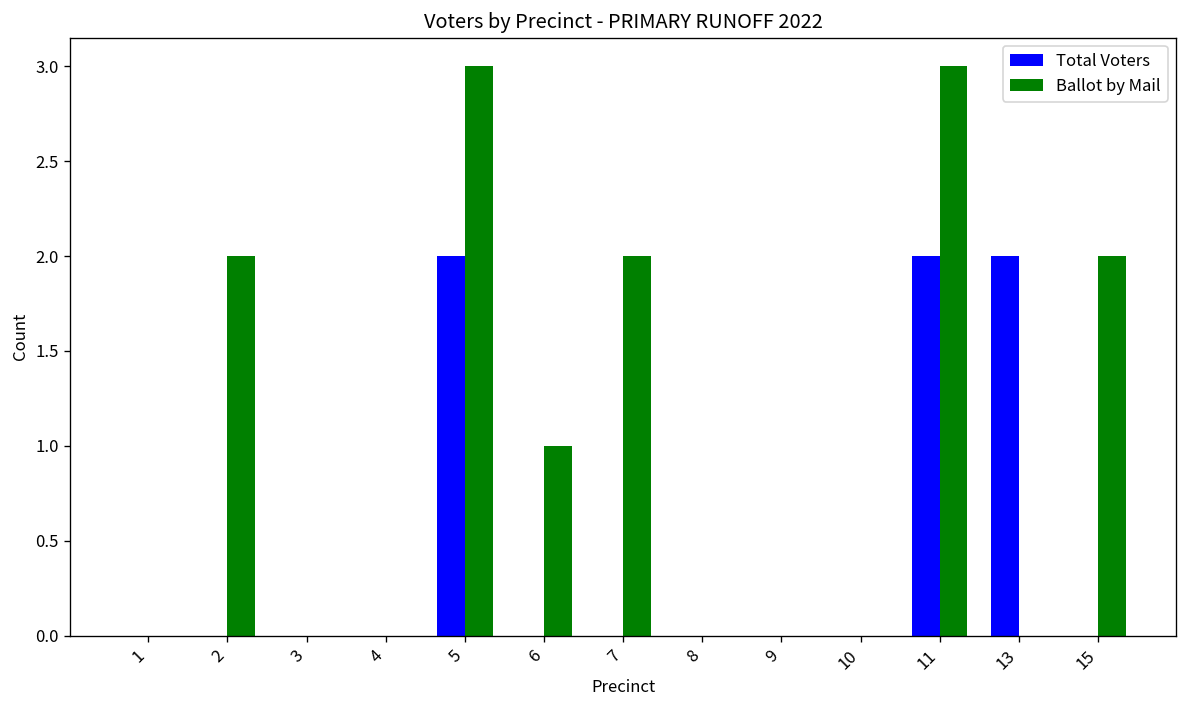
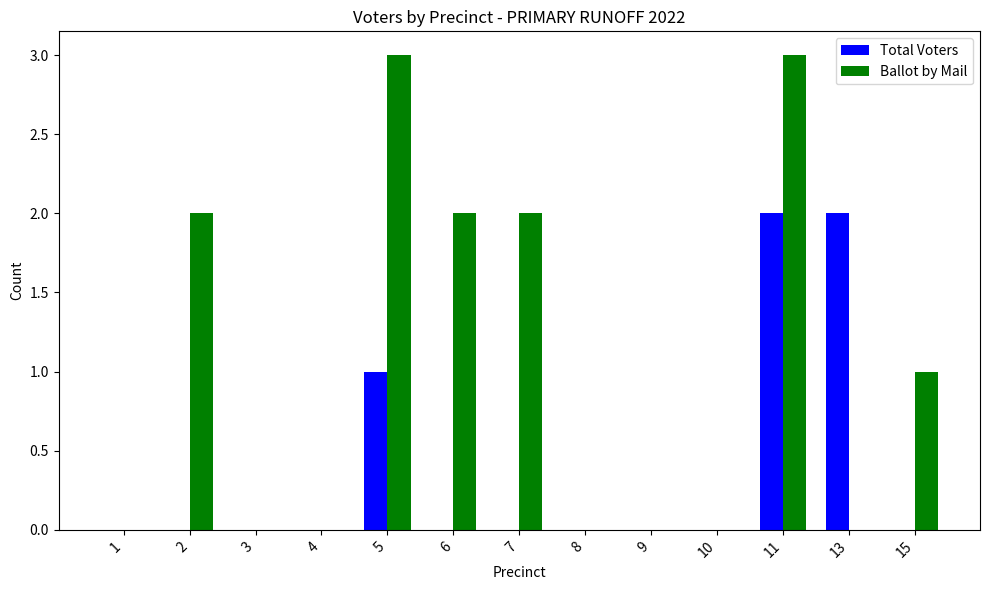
Total Voters, 5: 2 -> 1
Ballot by Mail, 6: 1 -> 2
Ballot by Mail, 15: 2 -> 1
